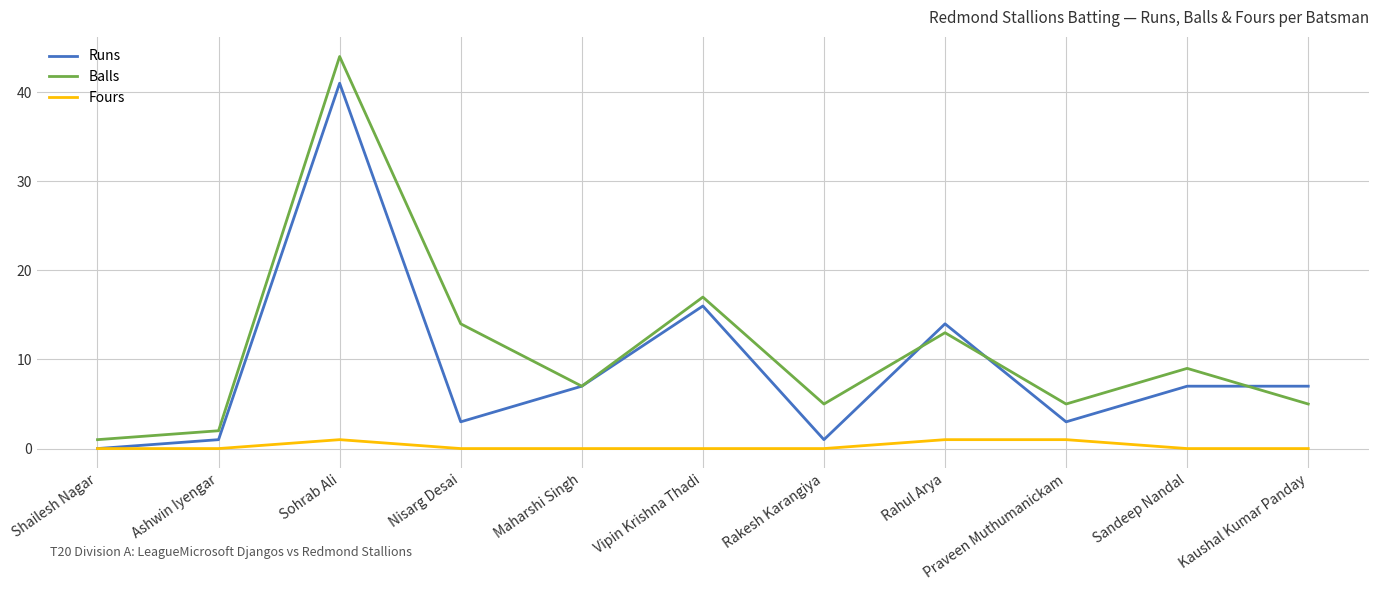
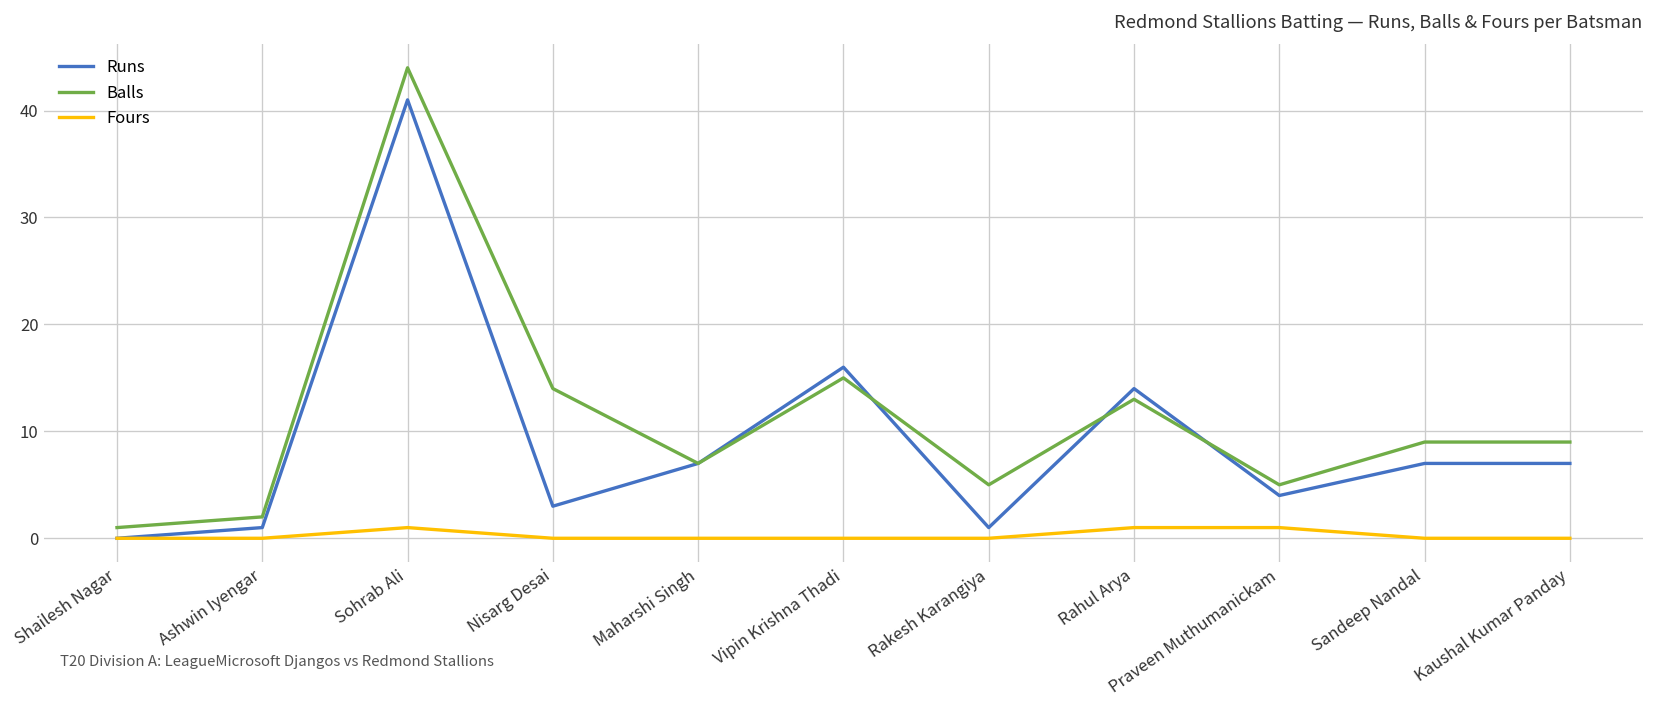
Balls, Vipin Krishna Thadi: 17 -> 15
Runs, Praveen Muthumanickam: 3 -> 4
Balls, Kaushal Kumar Panday: 5 -> 9
